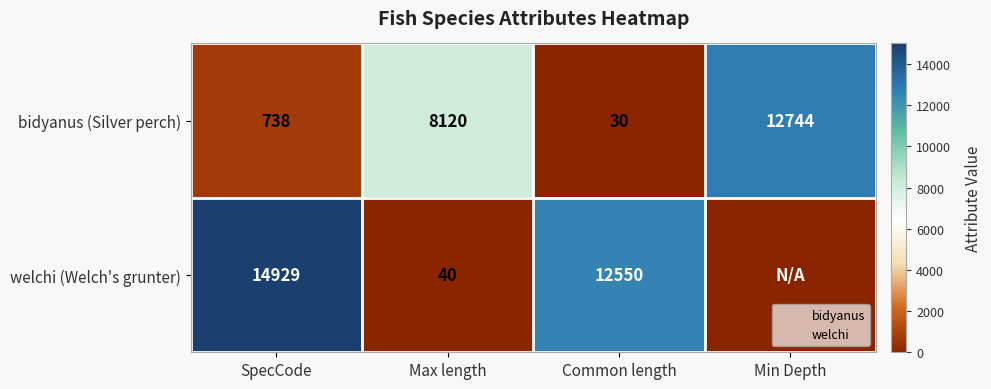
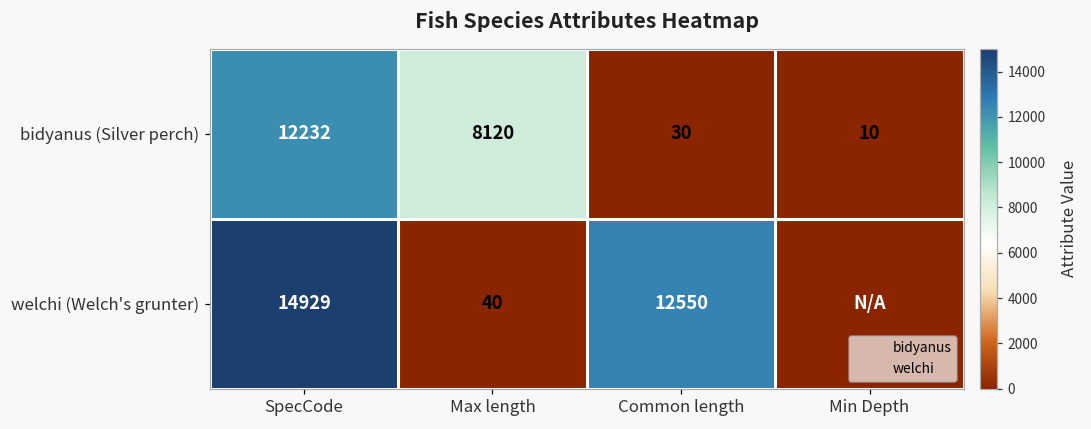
bidyanus (Silver perch), SpecCode: 738 -> 12232
bidyanus (Silver perch), Min Depth: 12744 -> 10
